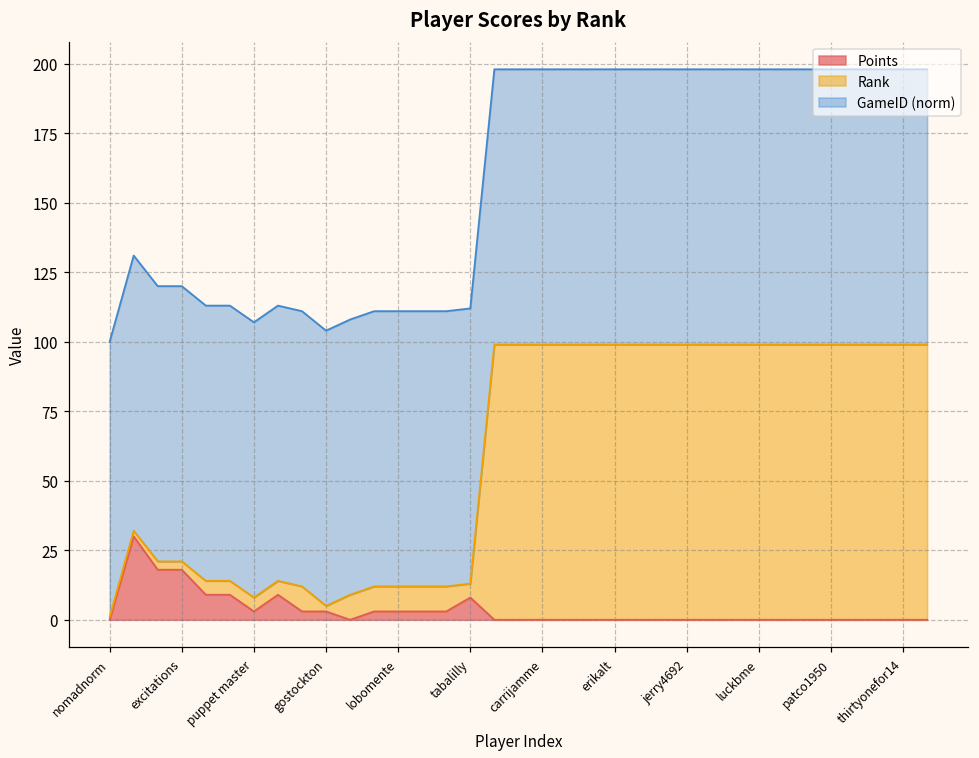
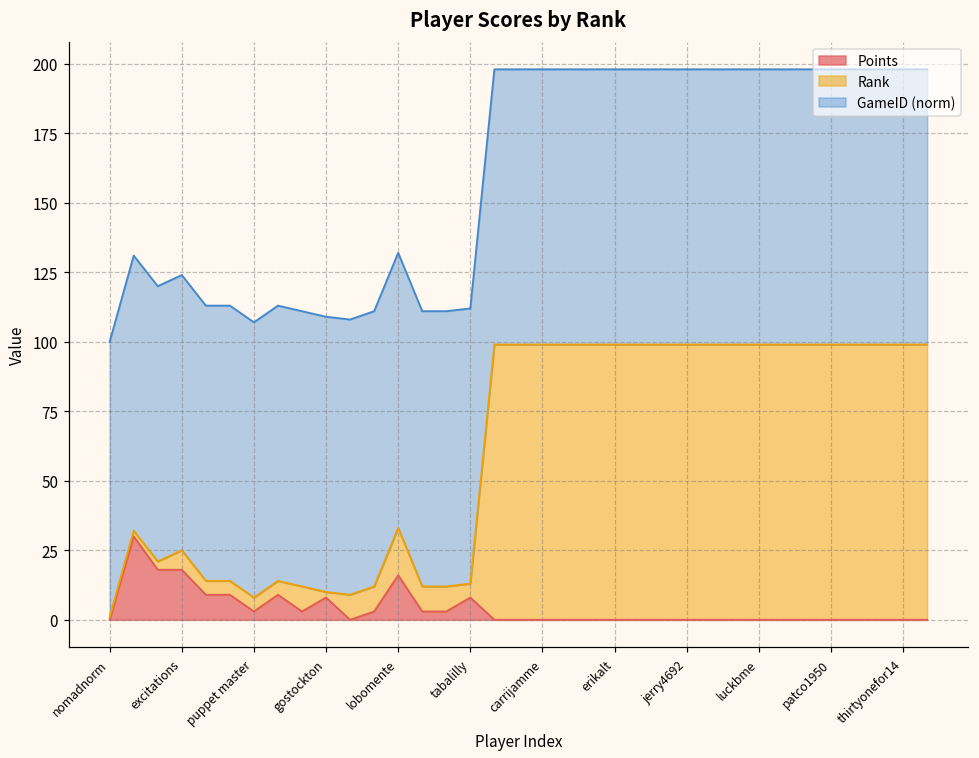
Rank, excitations: 3 -> 7
Points, gostockton: 3 -> 8
Points, lobomente: 3 -> 16
Rank, lobomente: 9 -> 17
